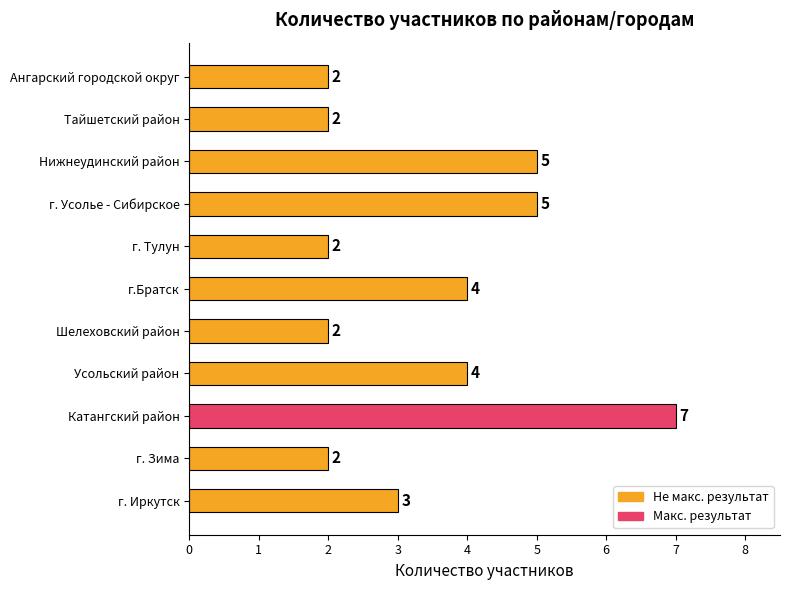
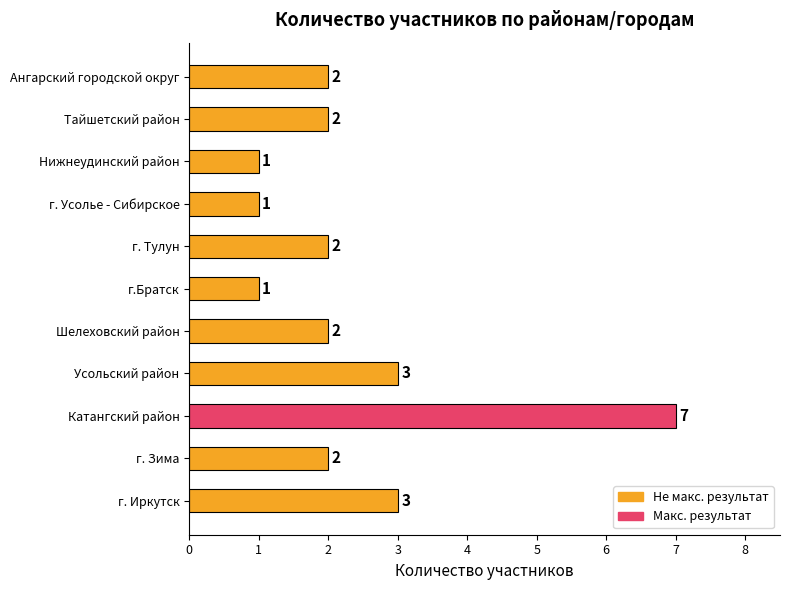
Нижнеудинский район: 5 -> 1
г. Усолье - Сибирское: 5 -> 1
г.Братск: 4 -> 1
Усольский район: 4 -> 3
